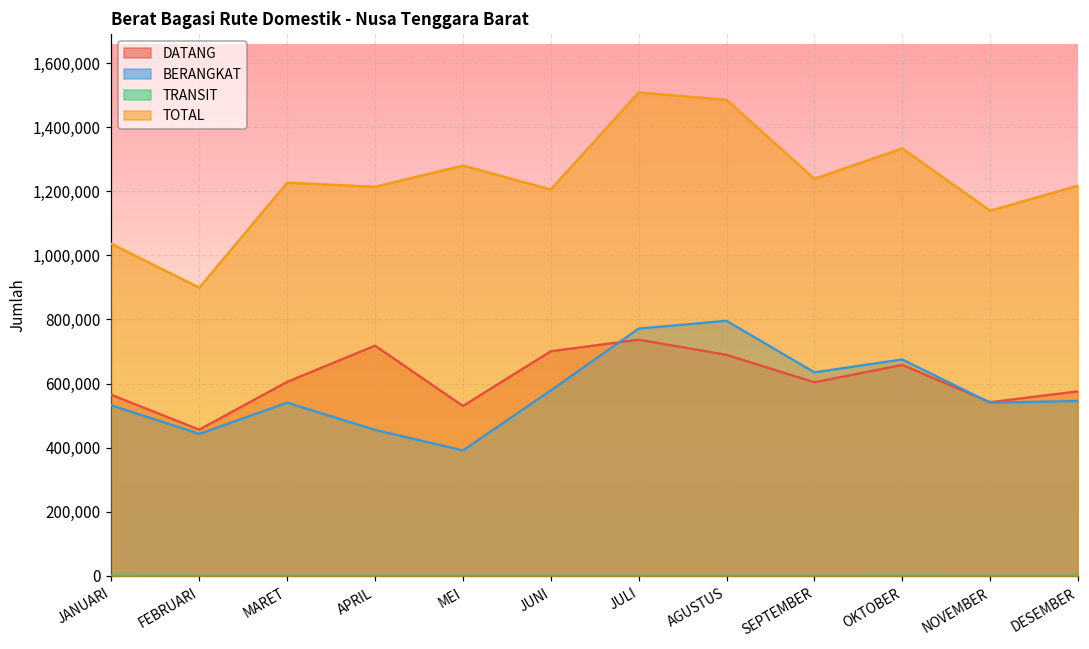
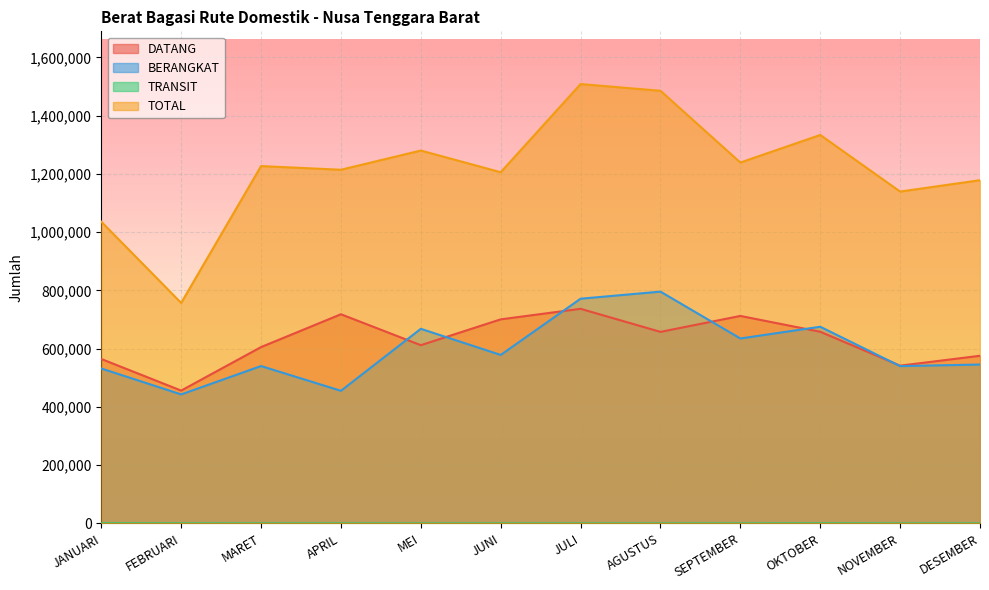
TOTAL, FEBRUARI: 900,000 -> 760,000
DATANG, MEI: 530,000 -> 610,000
BERANGKAT, MEI: 390,000 -> 670,000
DATANG, AGUSTUS: 690,000 -> 660,000
DATANG, SEPTEMBER: 600,000 -> 710,000
TOTAL, DESEMBER: 1,220,000 -> 1,180,000
